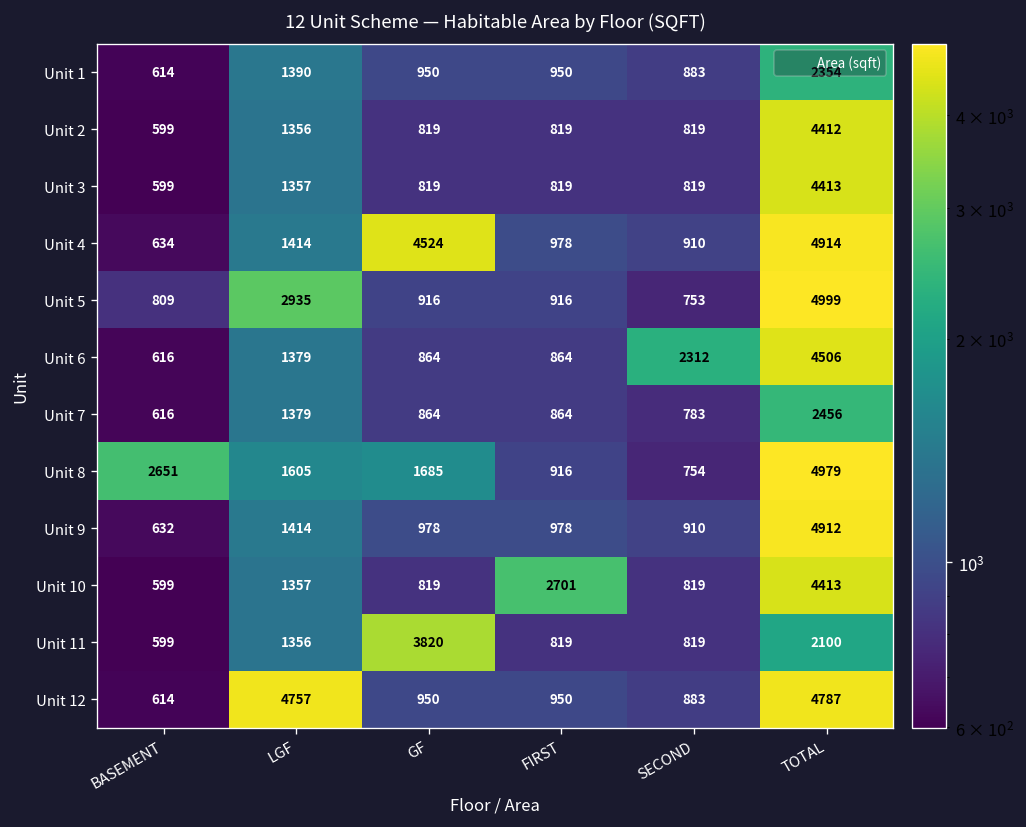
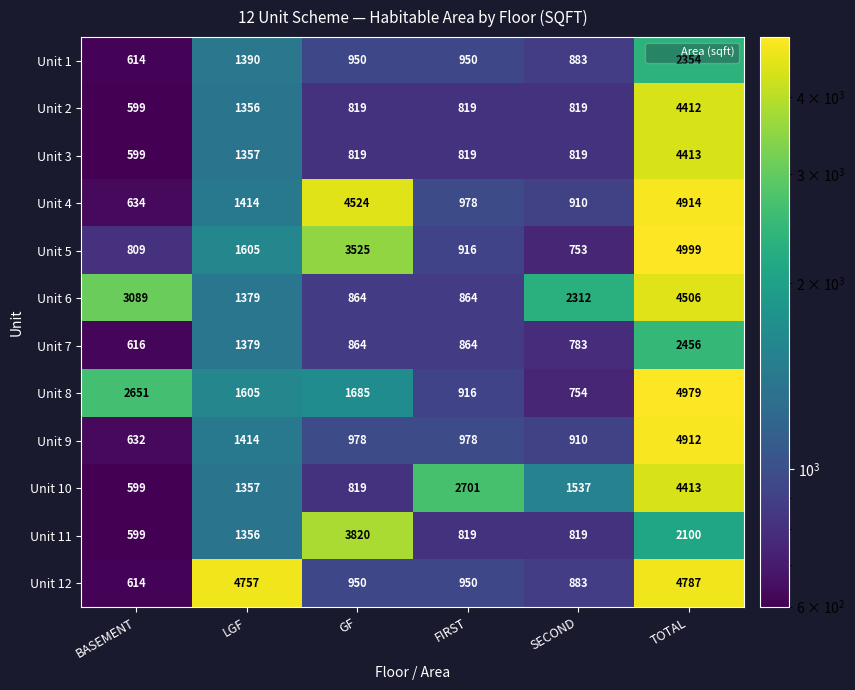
Unit 5, LGF: 2935 -> 1605
Unit 5, GF: 916 -> 3525
Unit 6, BASEMENT: 616 -> 3089
Unit 10, SECOND: 819 -> 1537
